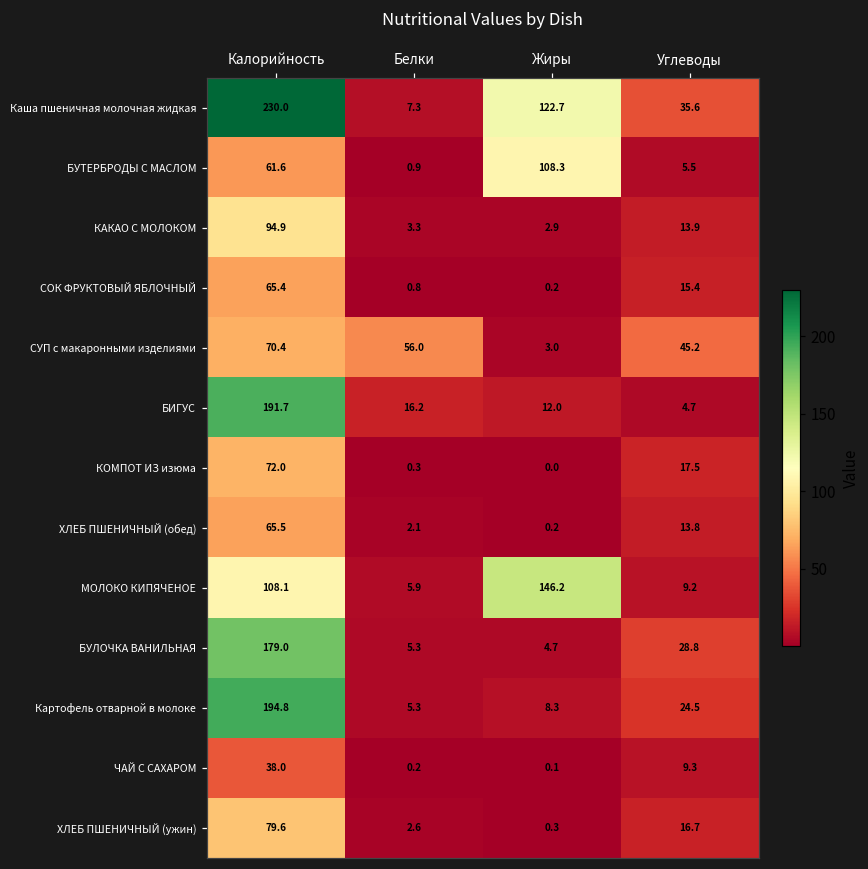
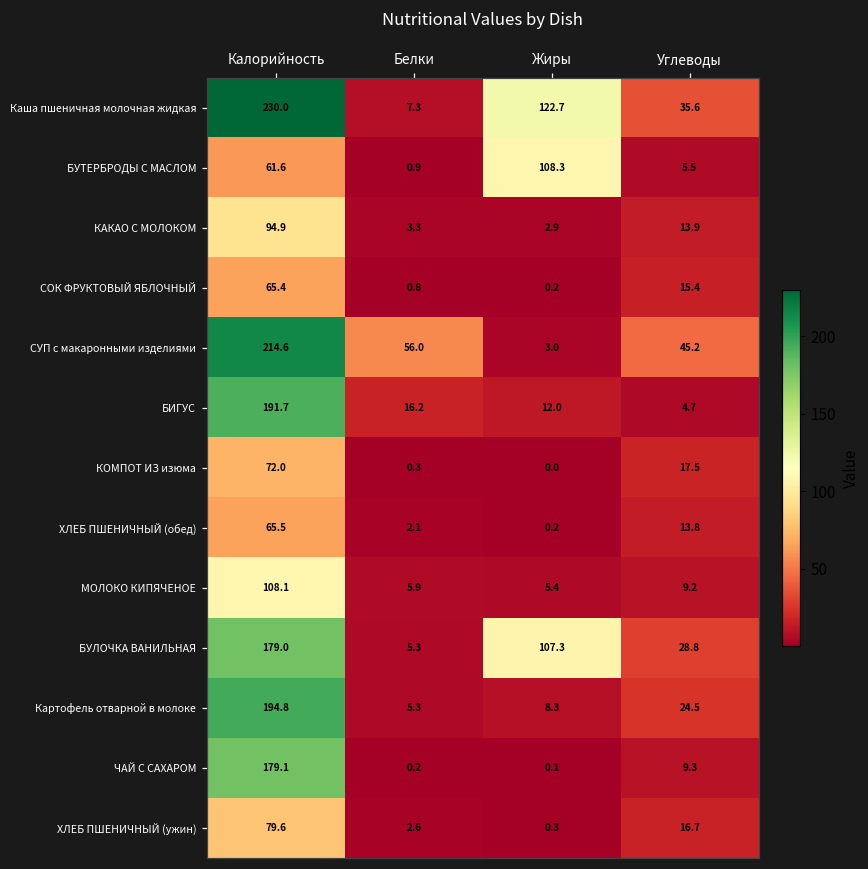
СУП с макаронными изделиями, Калорийность: 70.4 -> 214.6
МОЛОКО КИПЯЧЕНОЕ, Жиры: 146.2 -> 5.4
БУЛОЧКА ВАНИЛЬНАЯ, Жиры: 4.7 -> 107.3
ЧАЙ С САХАРОМ, Калорийность: 38.0 -> 179.1
